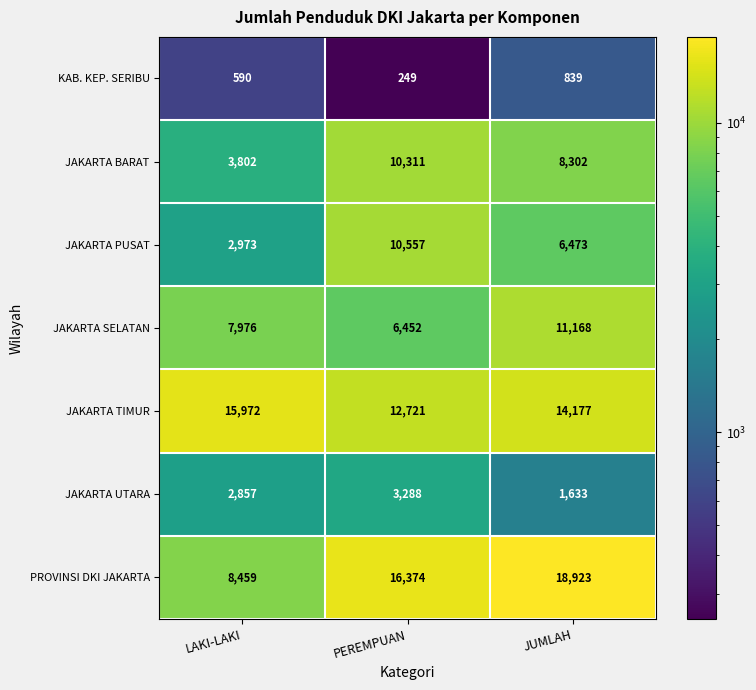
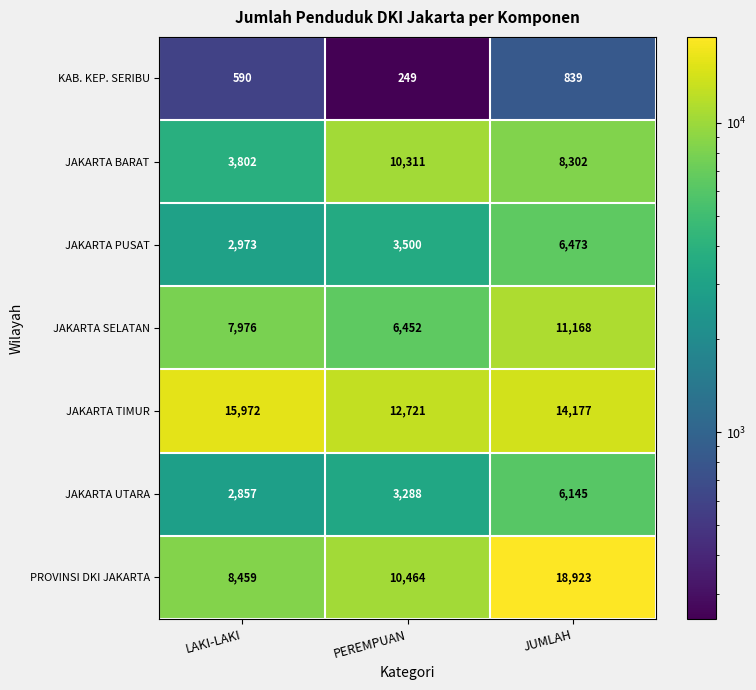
JAKARTA PUSAT, PEREMPUAN: 10,557 -> 3,500
JAKARTA UTARA, JUMLAH: 1,633 -> 6,145
PROVINSI DKI JAKARTA, PEREMPUAN: 16,374 -> 10,464
